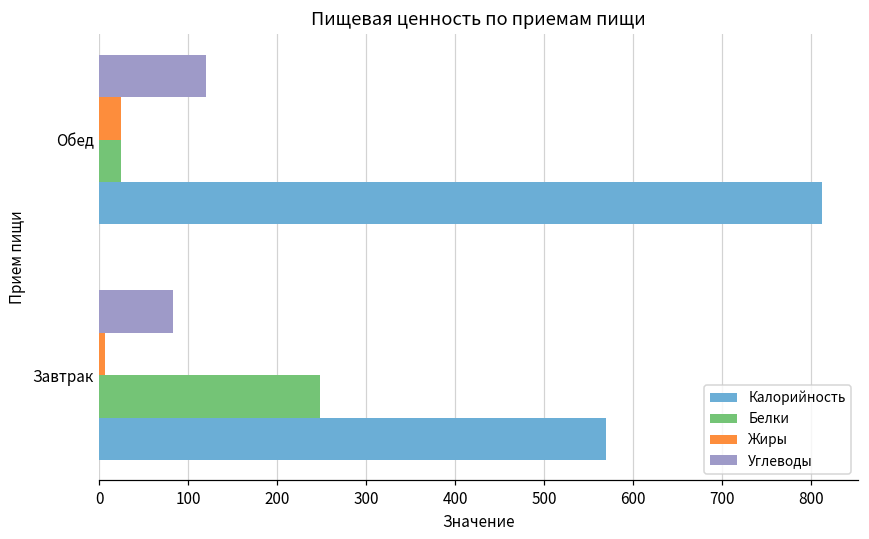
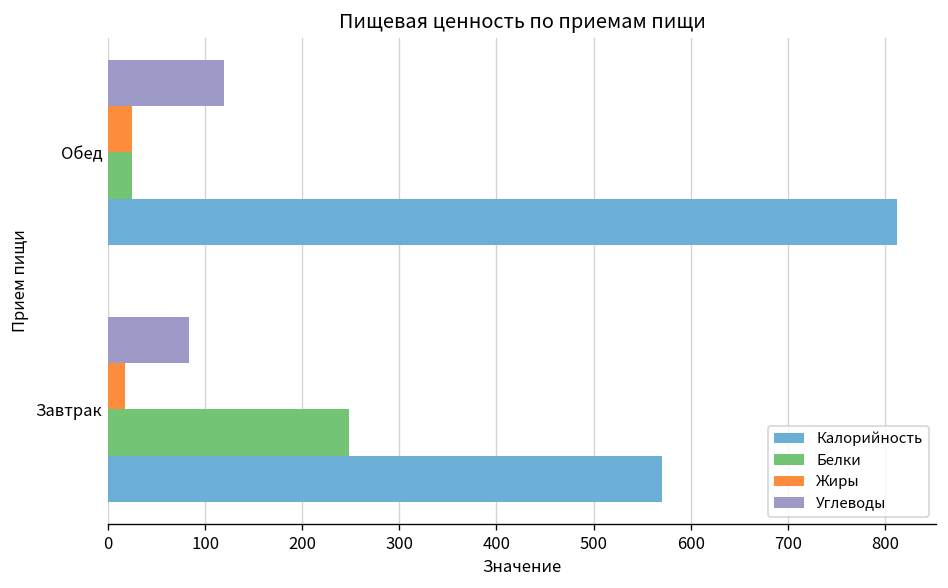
Жиры, Завтрак: 10 -> 20
